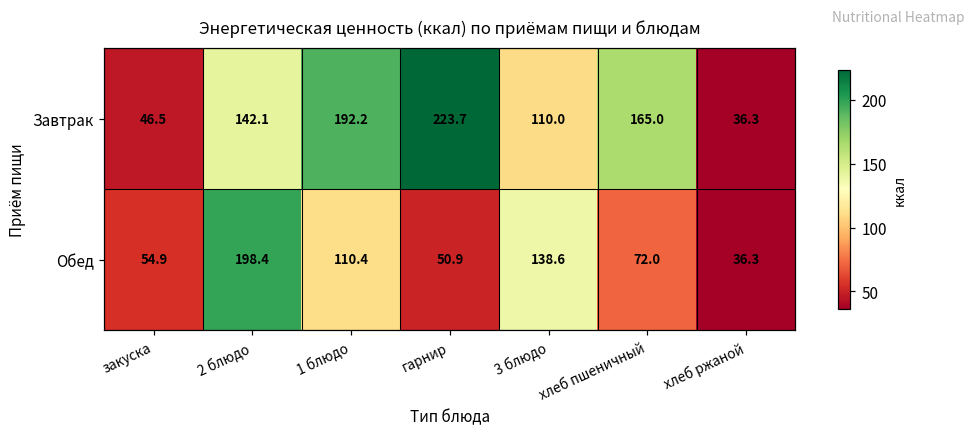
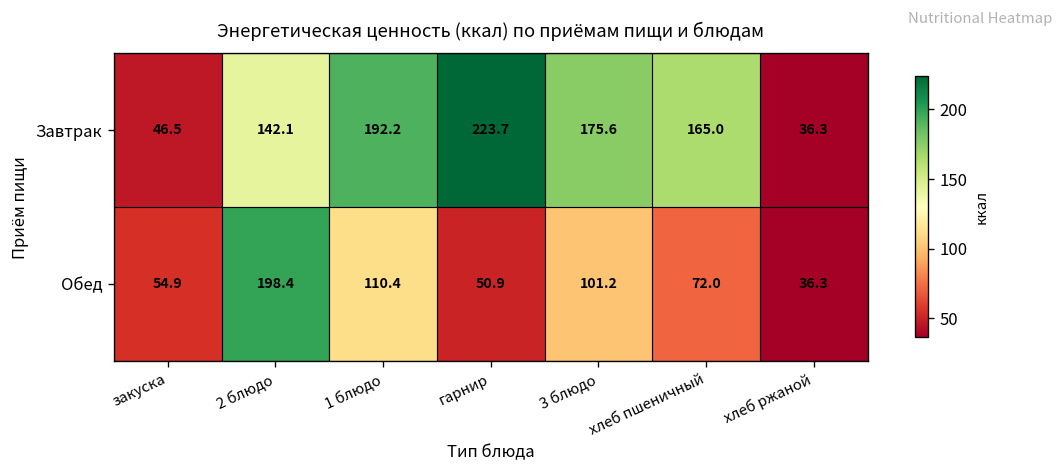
Завтрак, 3 блюдо: 110.0 -> 175.6
Обед, 3 блюдо: 138.6 -> 101.2
